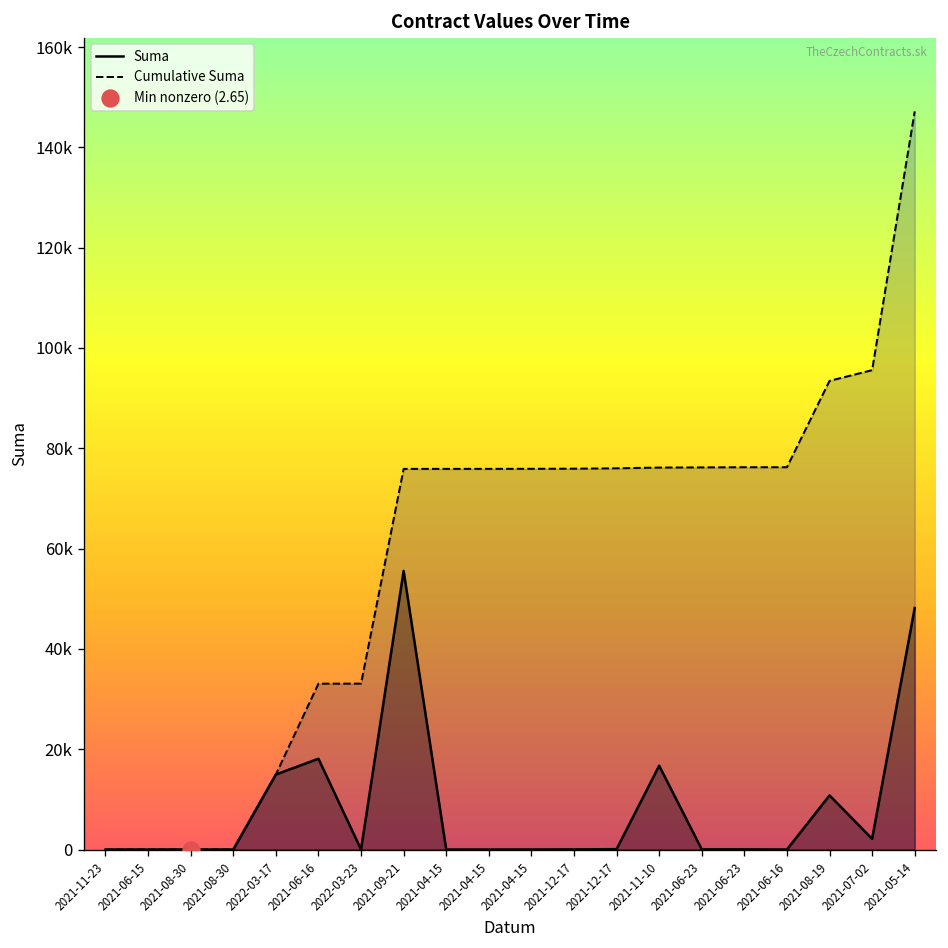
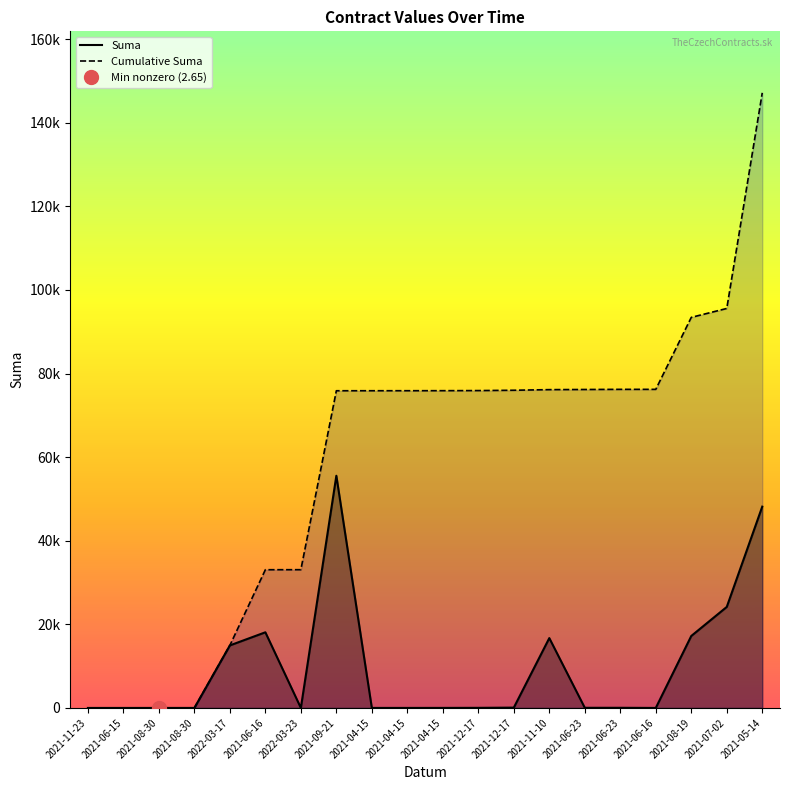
Suma, 2021-08-19: 11000 -> 17000
Suma, 2021-07-02: 2000 -> 24000
